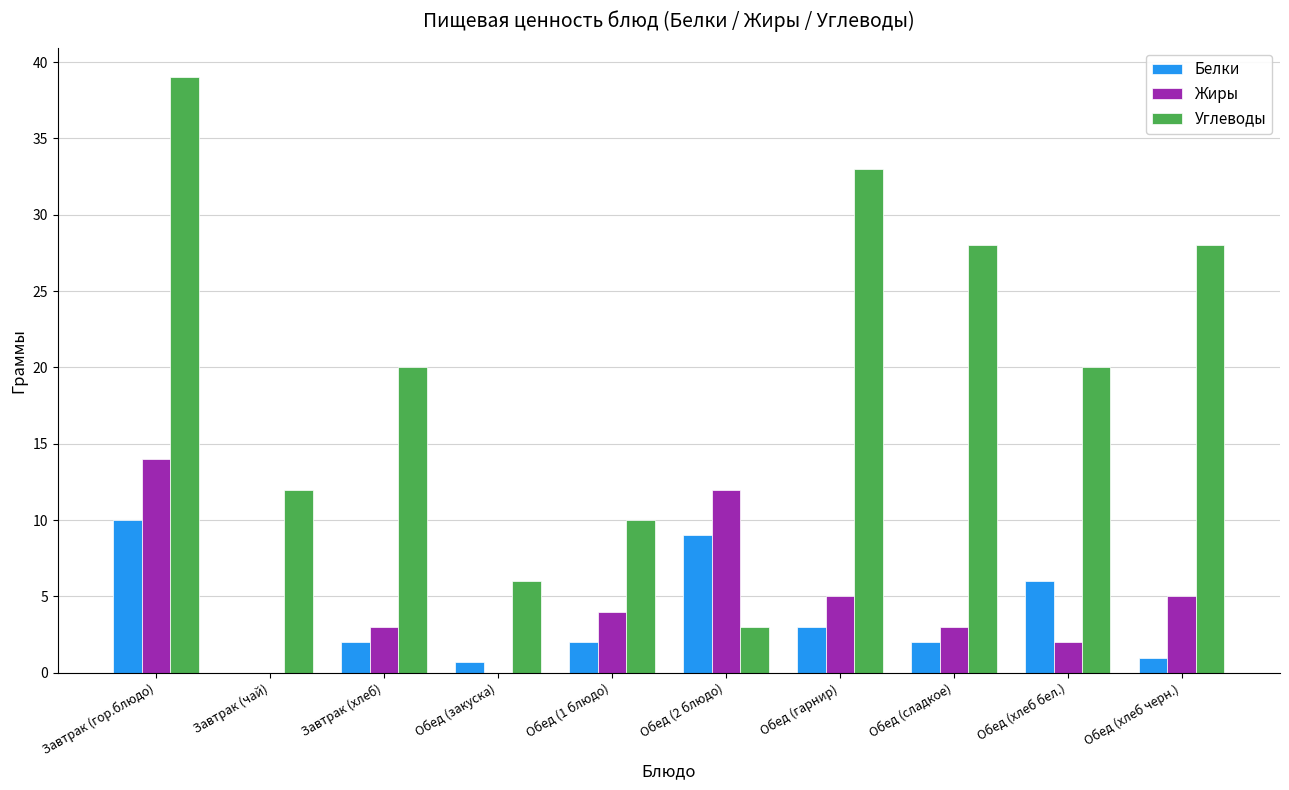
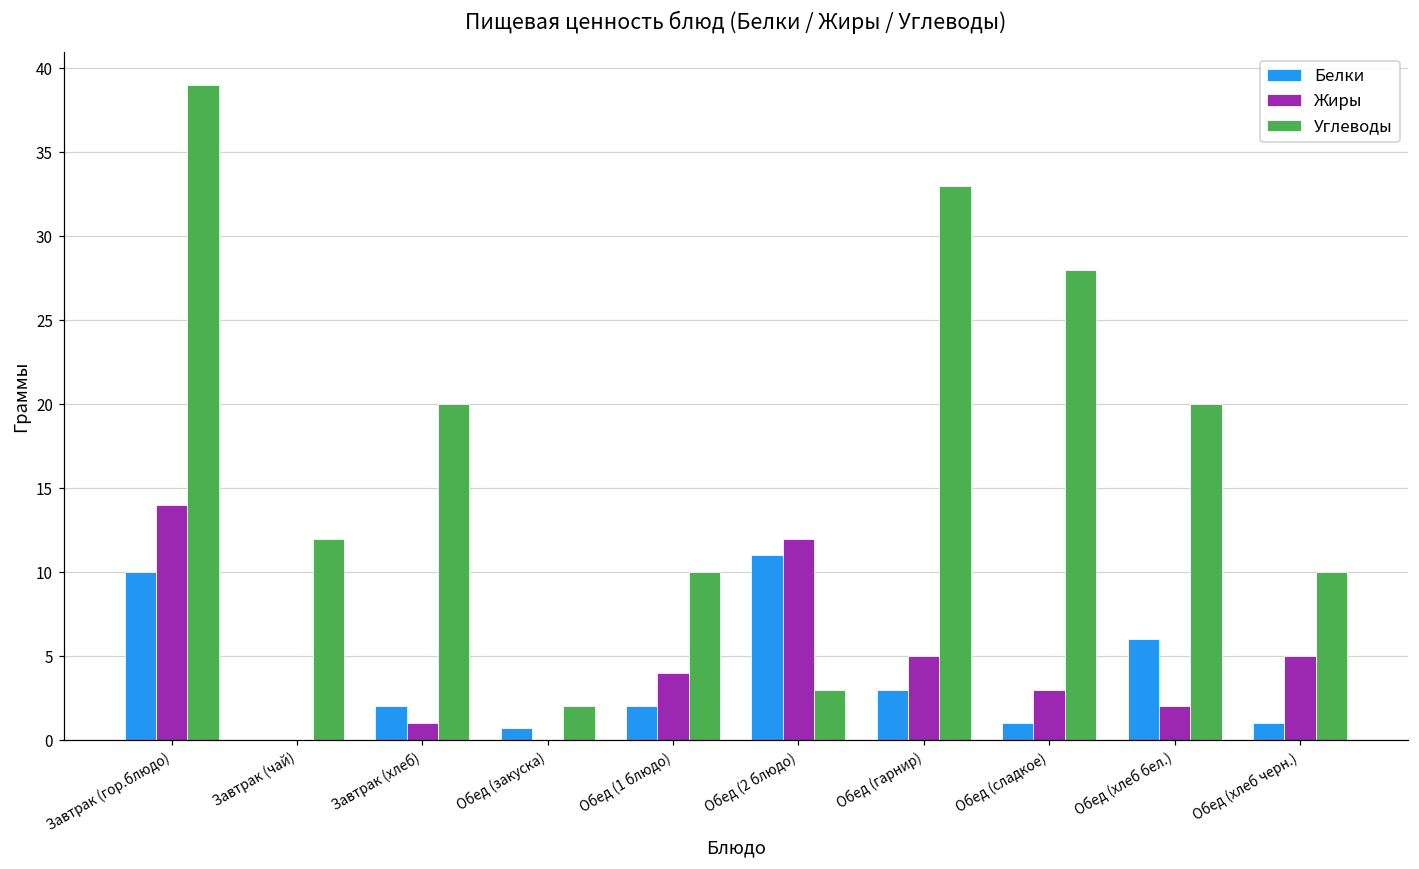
Жиры, Завтрак (хлеб): 3 -> 1
Углеводы, Обед (закуска): 6 -> 2
Белки, Обед (2 блюдо): 9 -> 11
Белки, Обед (сладкое): 2 -> 1
Углеводы, Обед (хлеб черн.): 28 -> 10
